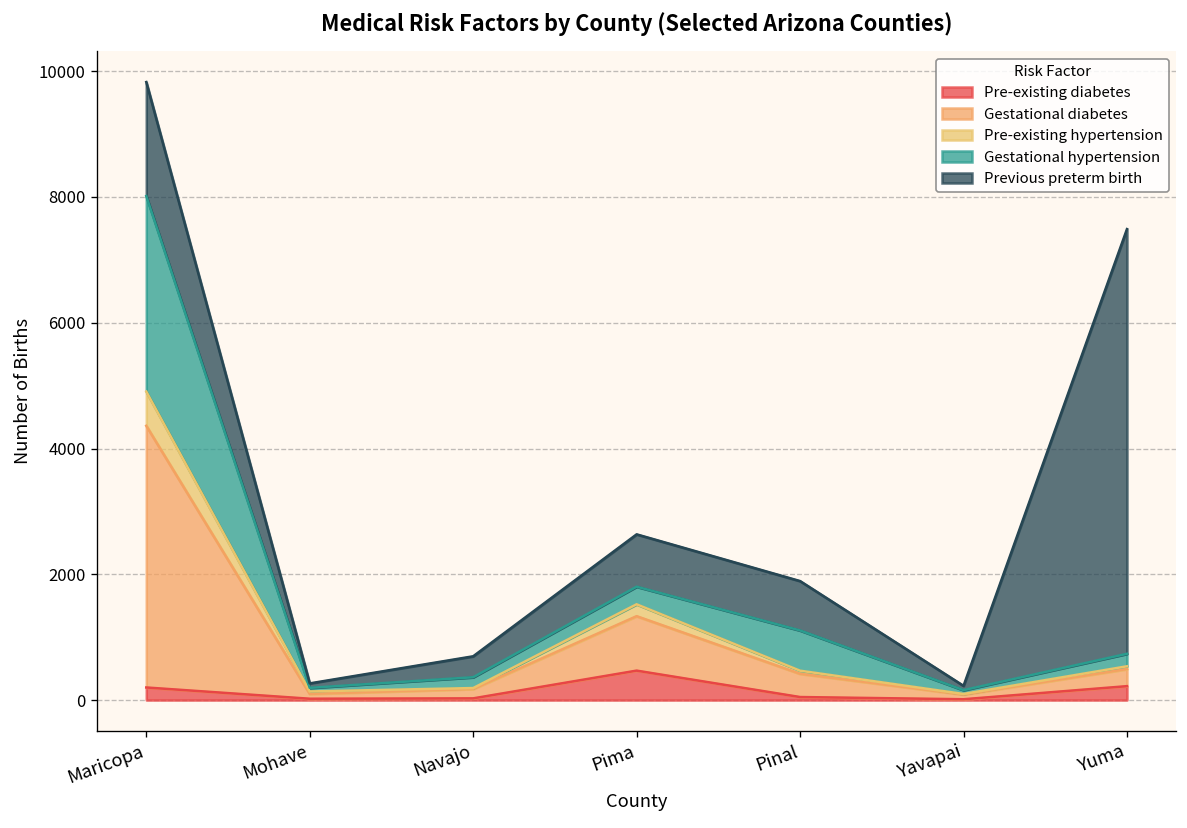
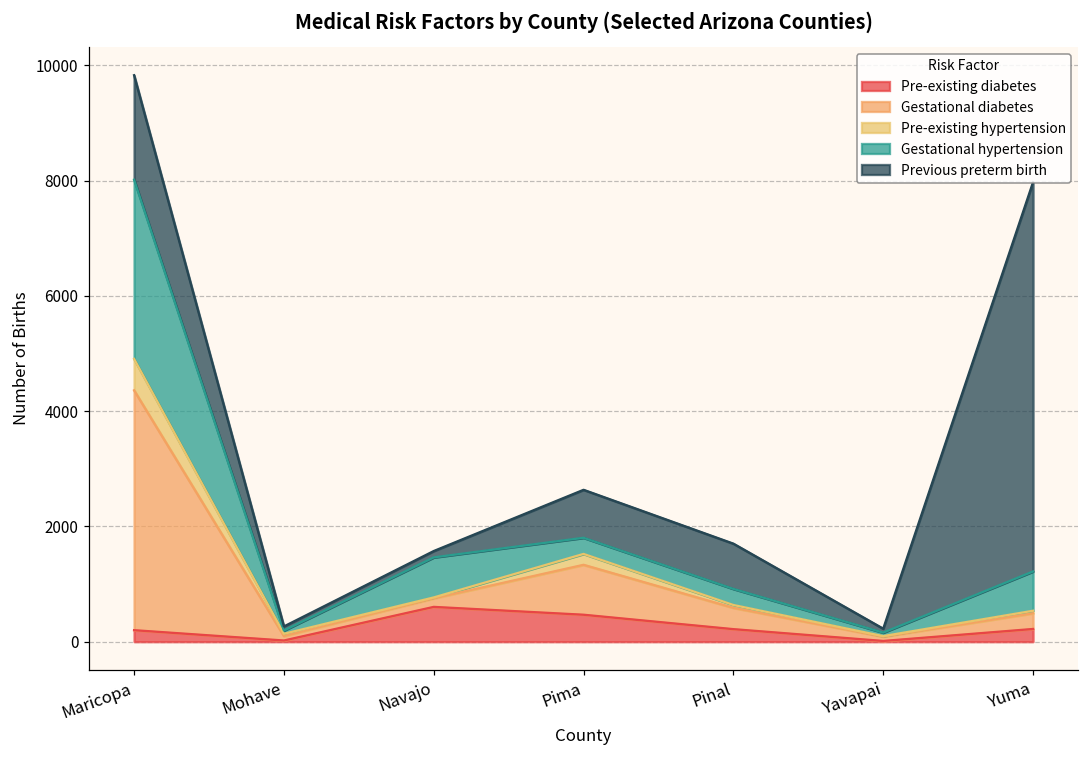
Pre-existing diabetes, Navajo: 0 -> 600
Gestational hypertension, Navajo: 200 -> 700
Previous preterm birth, Navajo: 300 -> 100
Pre-existing diabetes, Pinal: 0 -> 200
Gestational hypertension, Pinal: 600 -> 300
Gestational hypertension, Yuma: 200 -> 700
